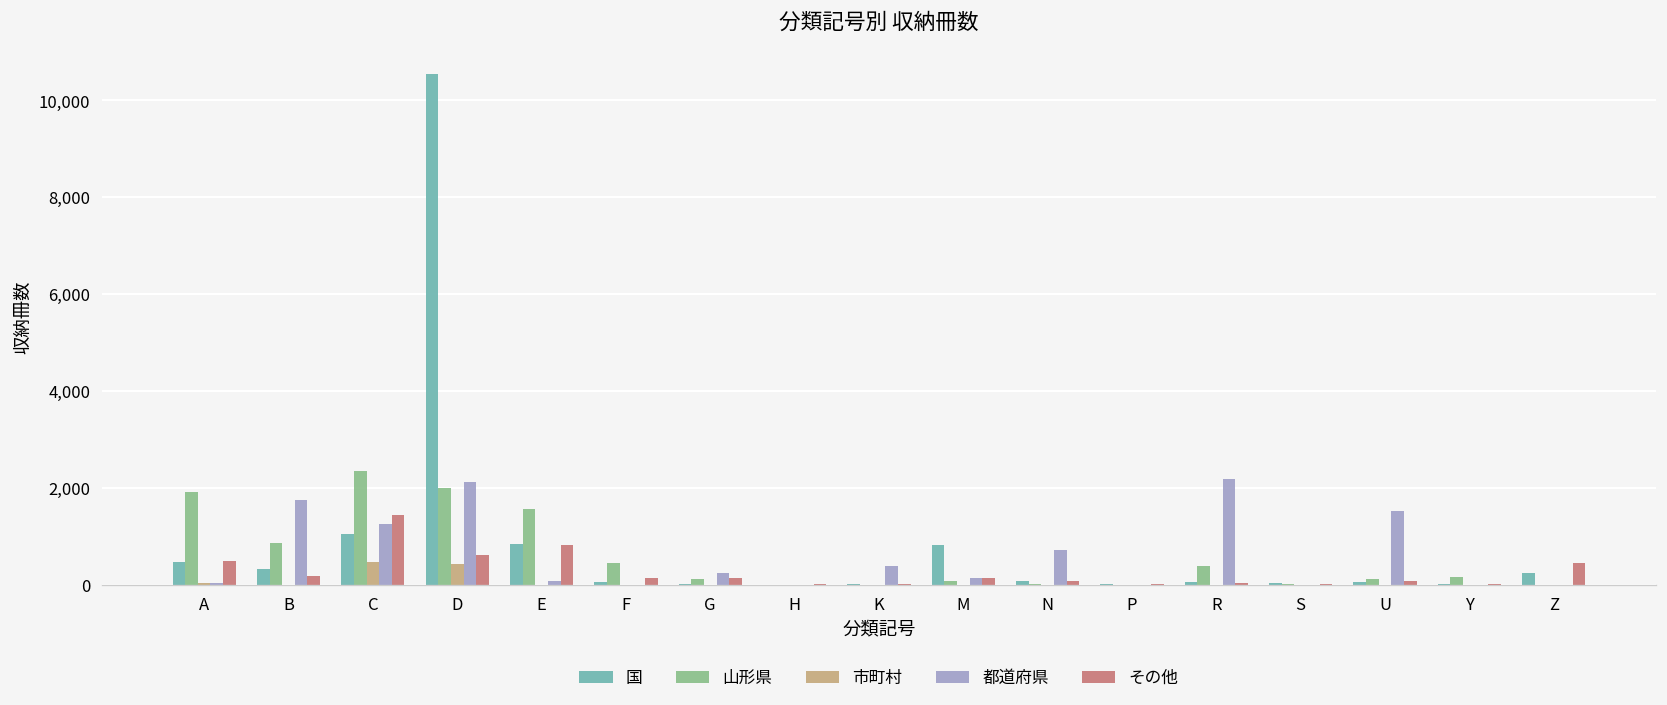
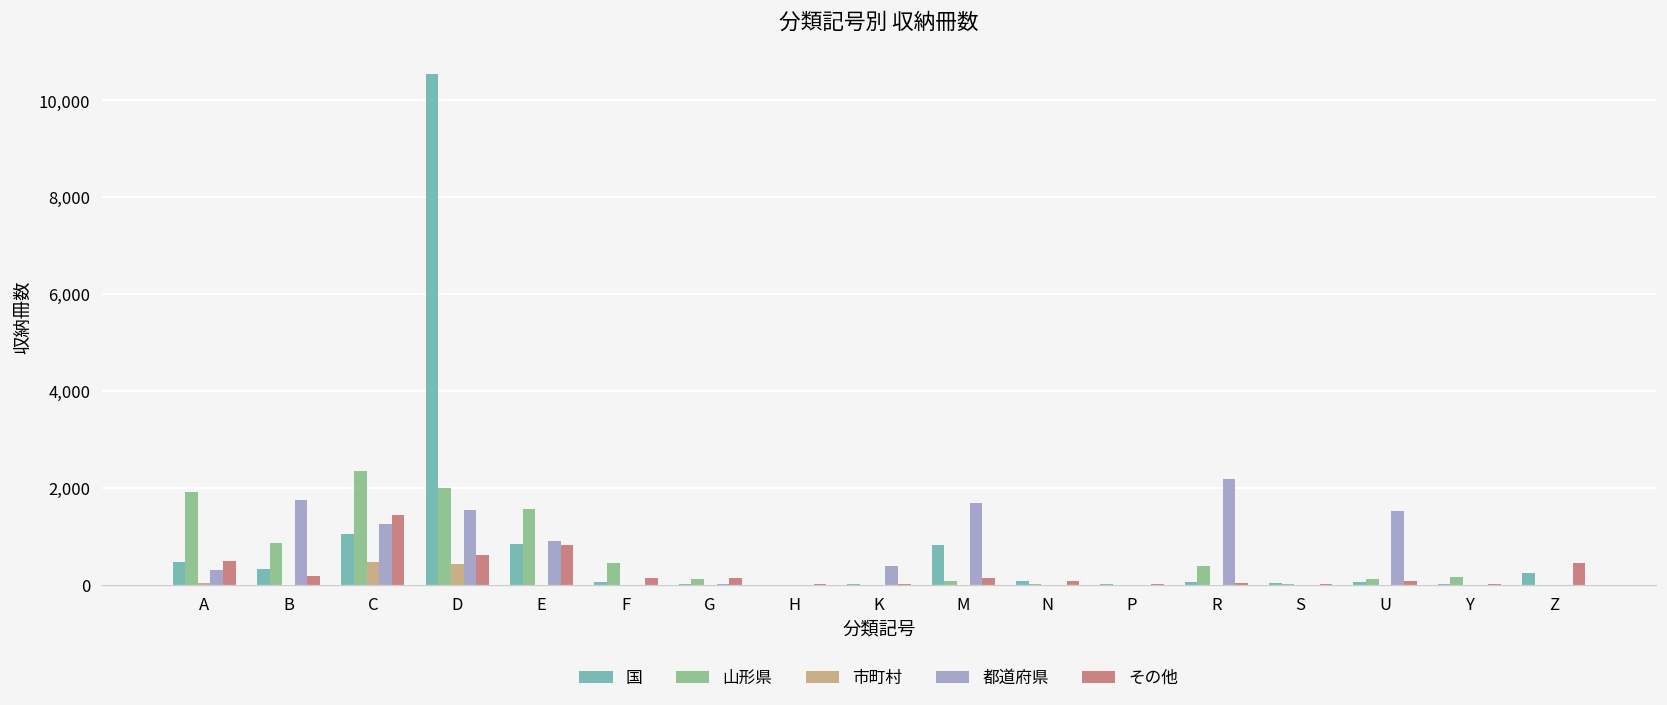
都道府県, A: 0 -> 300
都道府県, D: 2,100 -> 1,500
都道府県, E: 100 -> 900
都道府県, G: 300 -> 0
都道府県, M: 100 -> 1,700
都道府県, N: 700 -> 0
